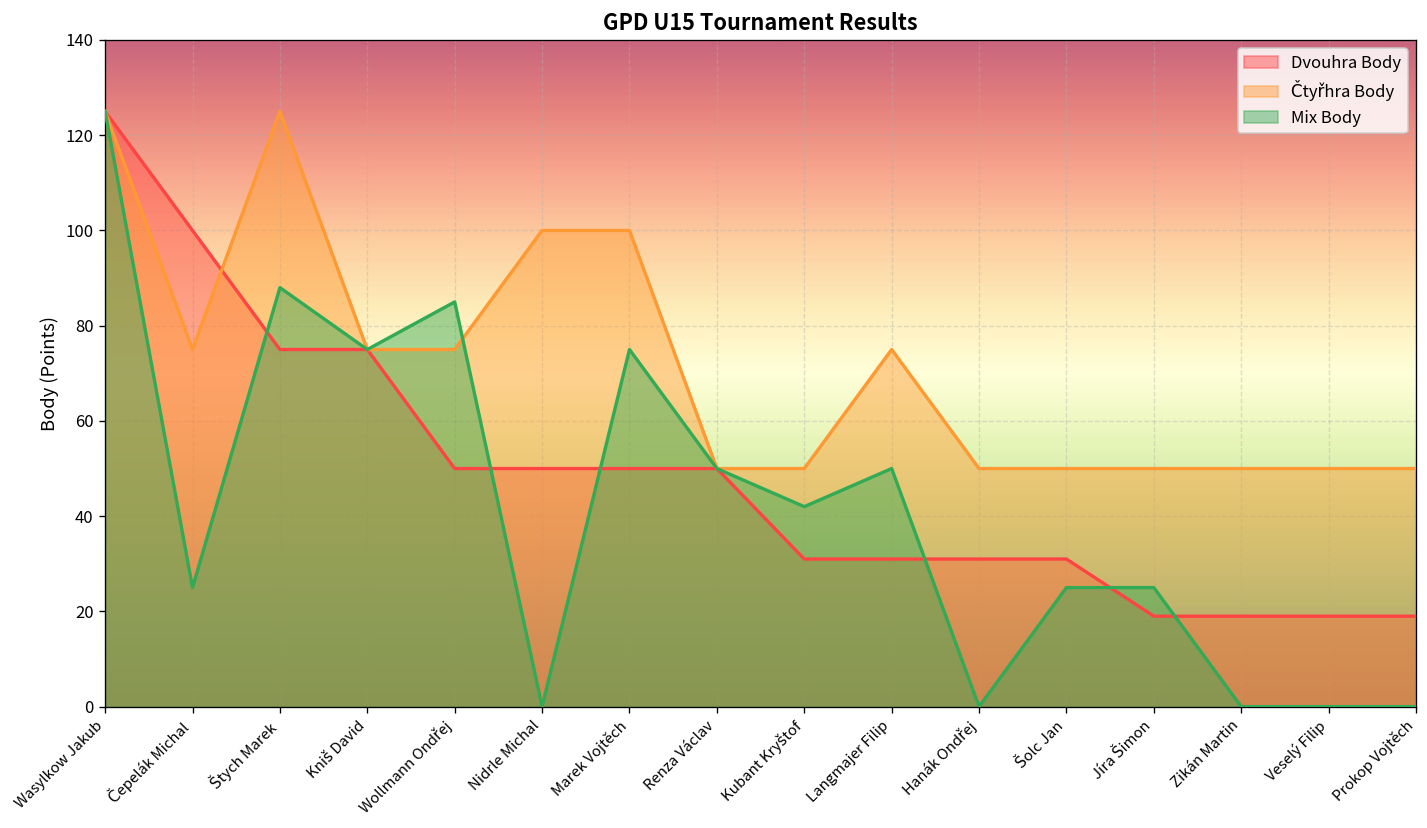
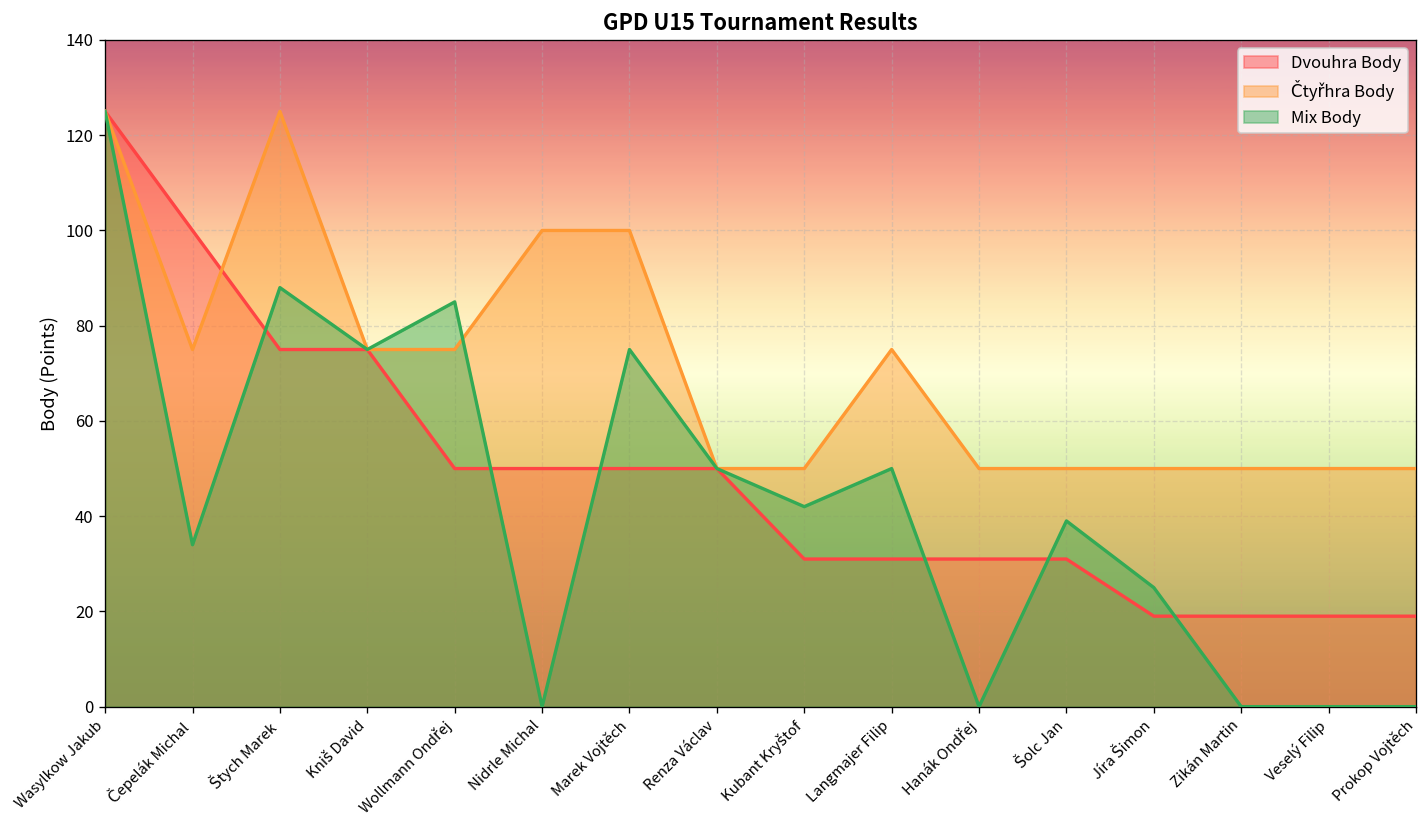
Mix Body, Čepelák Michal: 25 -> 34
Mix Body, Šolc Jan: 25 -> 39
